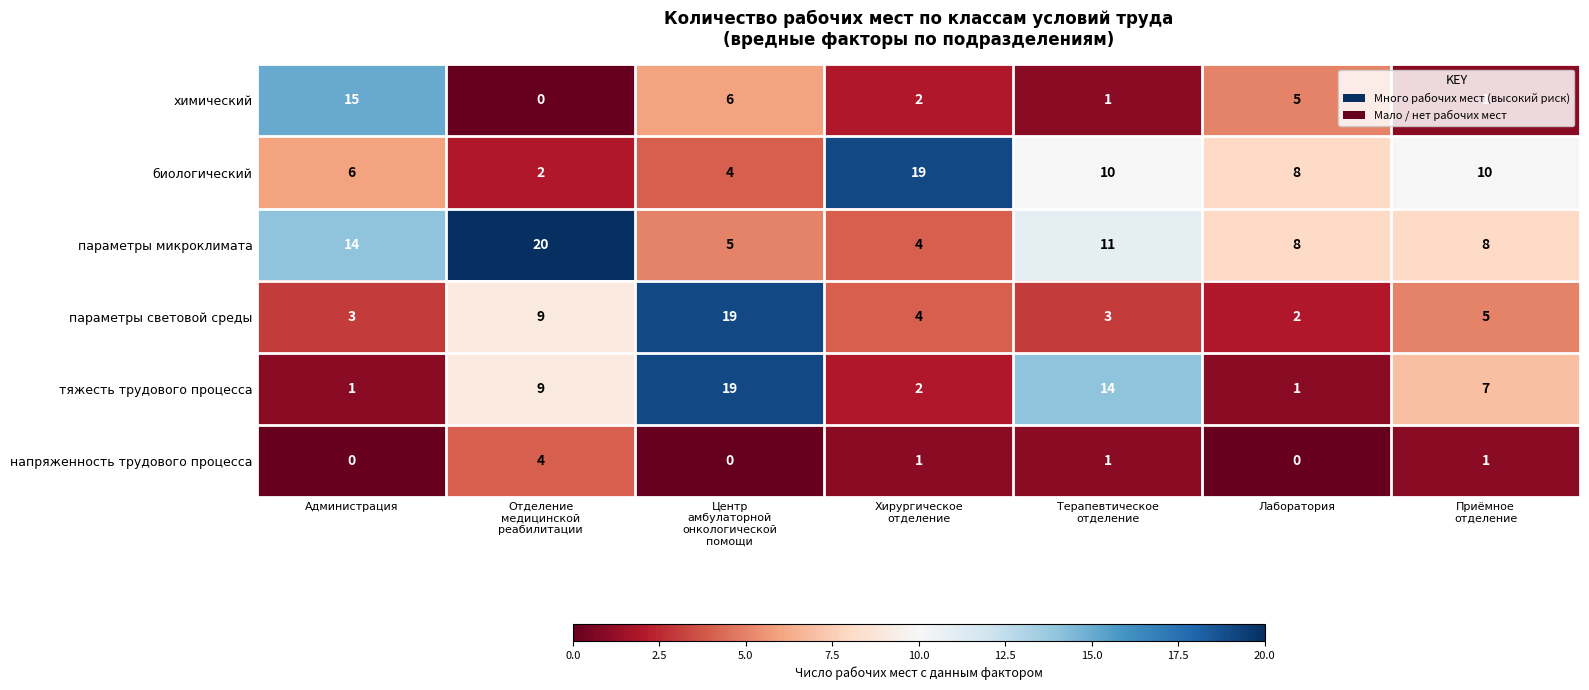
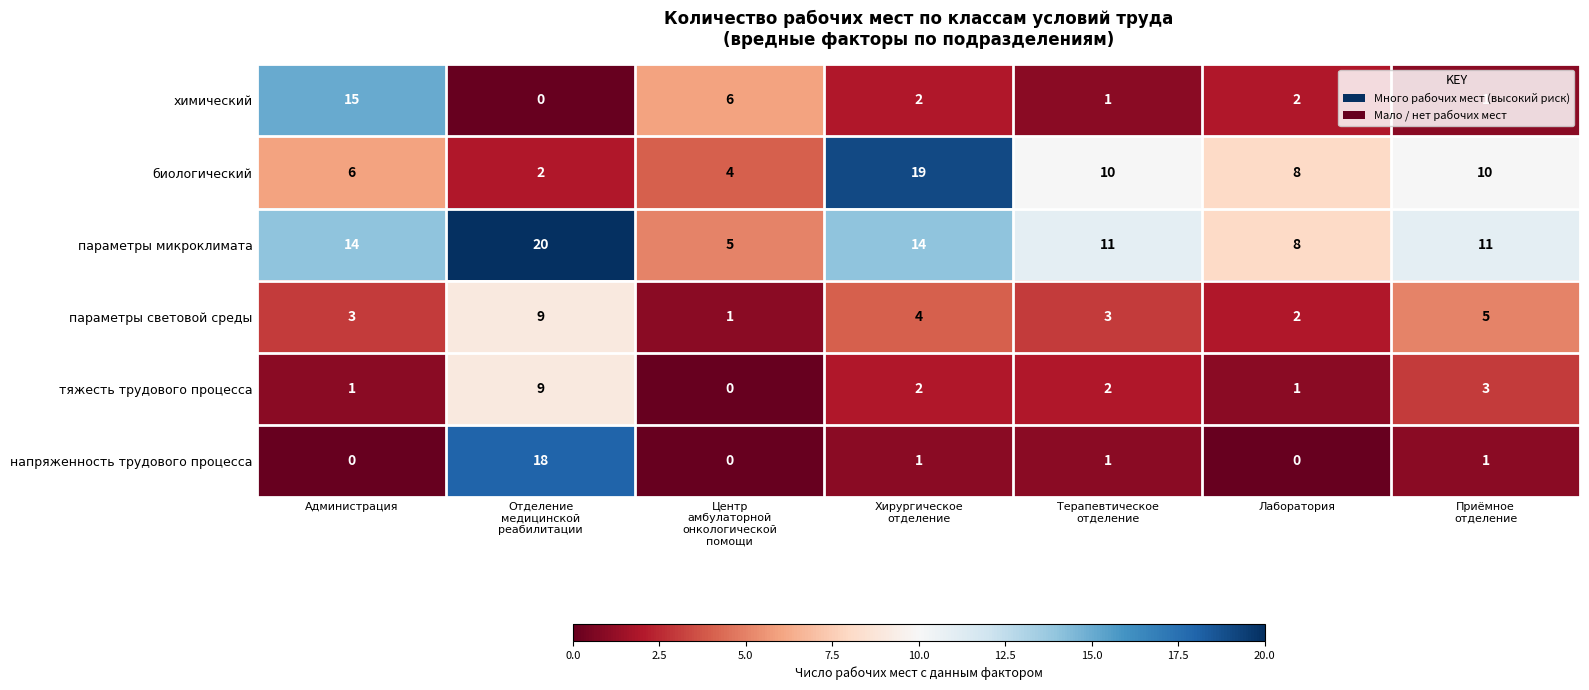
химический, Лаборатория: 5 -> 2
параметры микроклимата, Хирургическое отделение: 4 -> 14
параметры микроклимата, Приёмное отделение: 8 -> 11
параметры световой среды, Центр амбулаторной онкологической помощи: 19 -> 1
тяжесть трудового процесса, Центр амбулаторной онкологической помощи: 19 -> 0
тяжесть трудового процесса, Терапевтическое отделение: 14 -> 2
тяжесть трудового процесса, Приёмное отделение: 7 -> 3
напряженность трудового процесса, Отделение медицинской реабилитации: 4 -> 18
